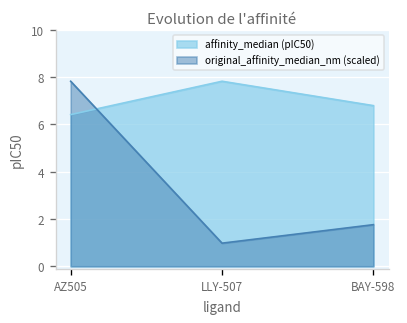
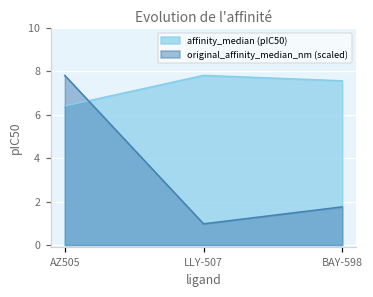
affinity_median (pIC50), BAY-598: 6.8 -> 7.6
